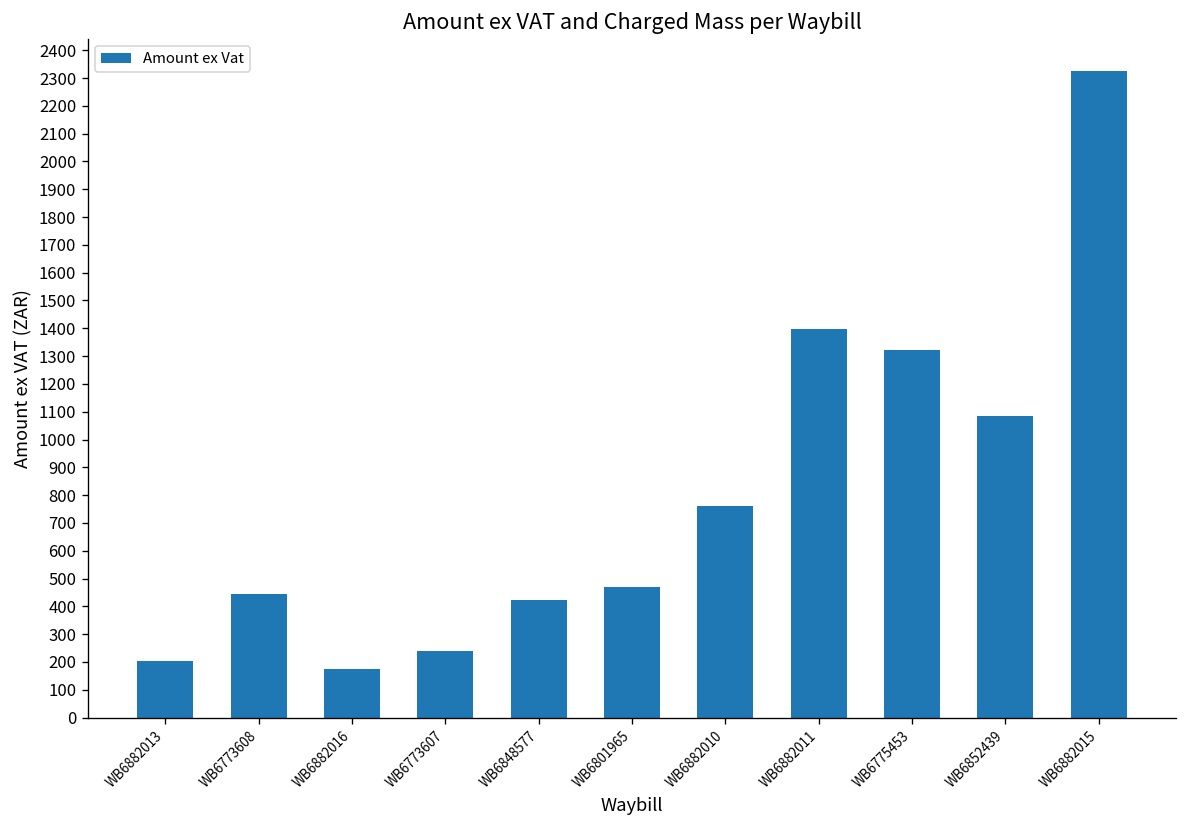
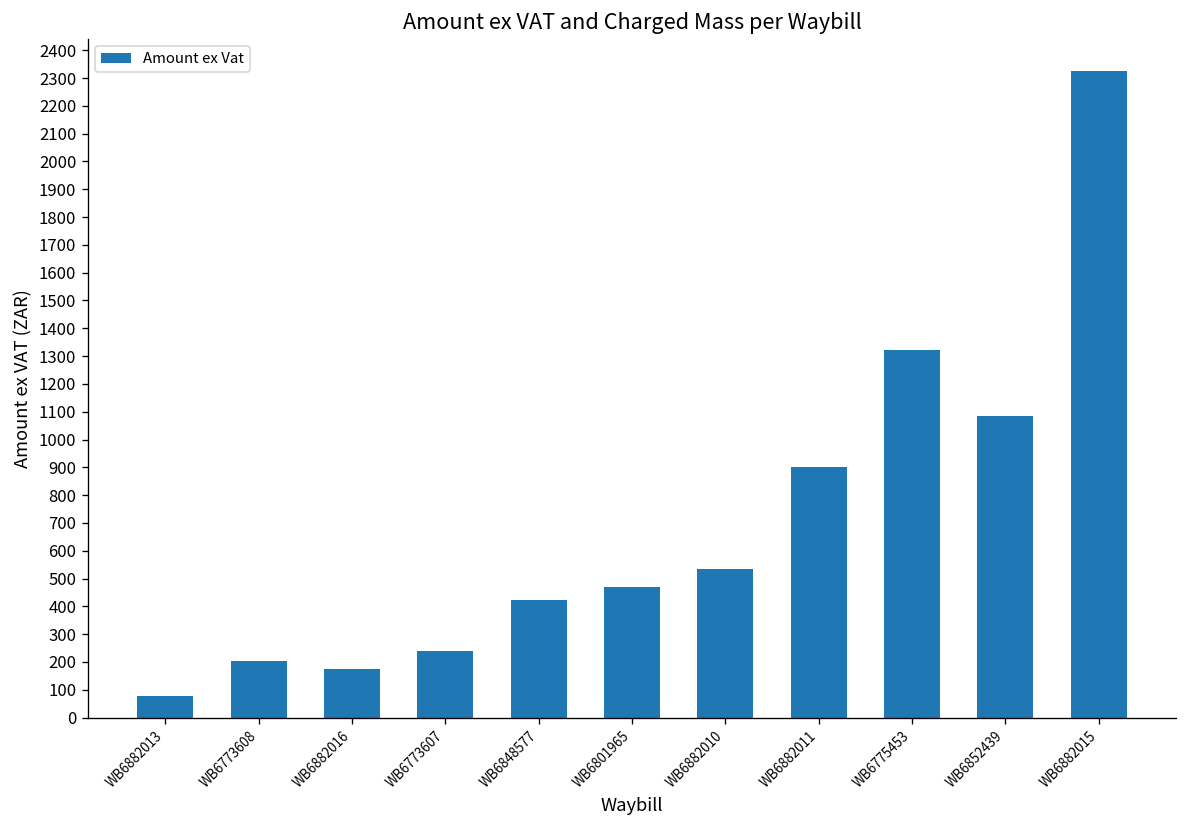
WB6882013: 200 -> 80
WB6773608: 440 -> 200
WB6882010: 760 -> 530
WB6882011: 1400 -> 900
